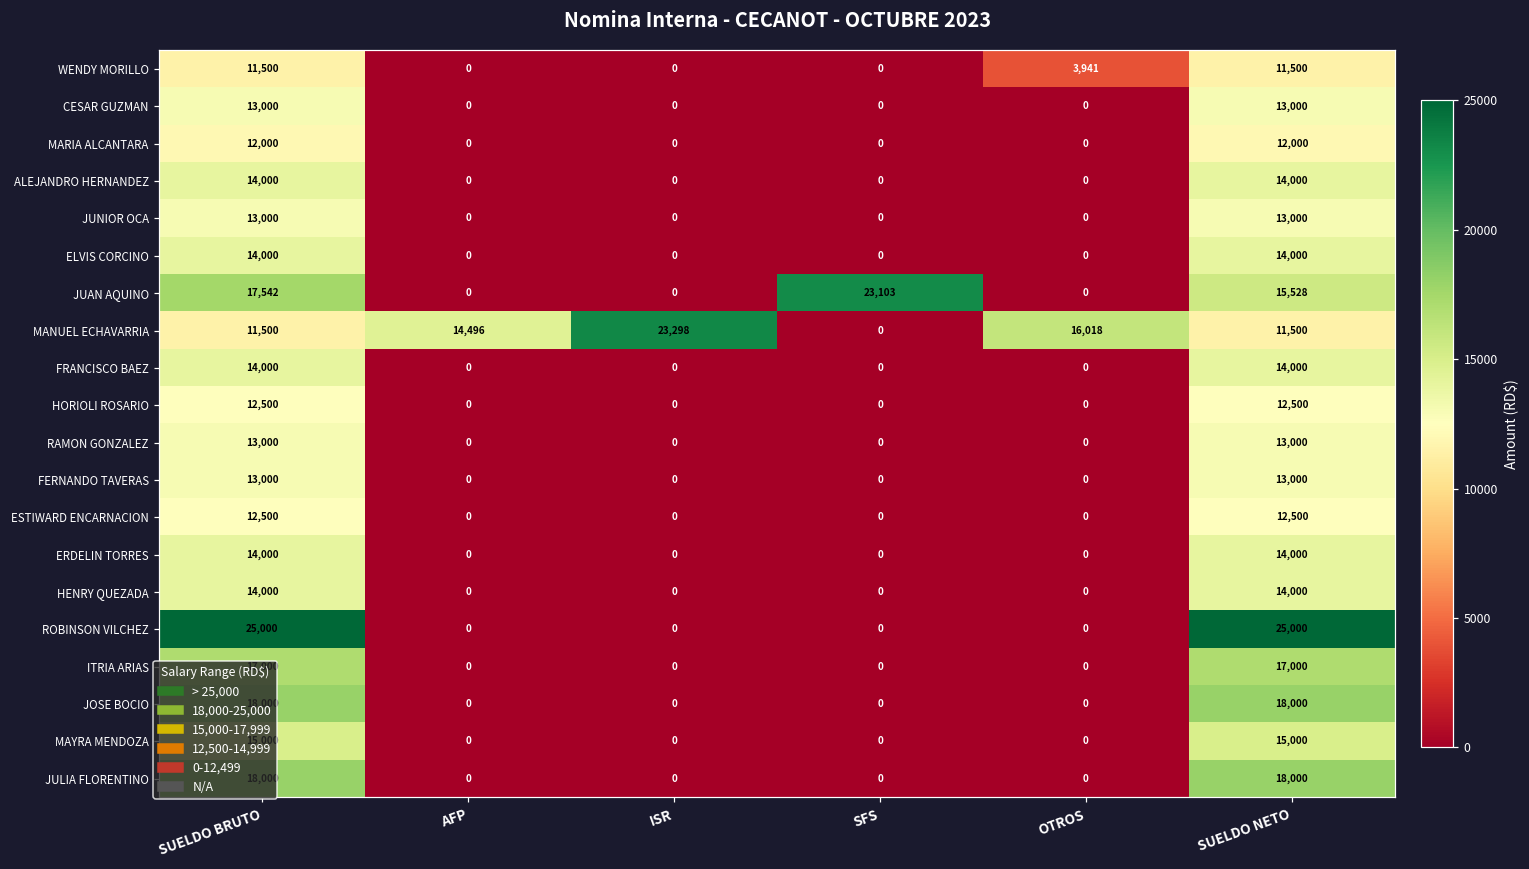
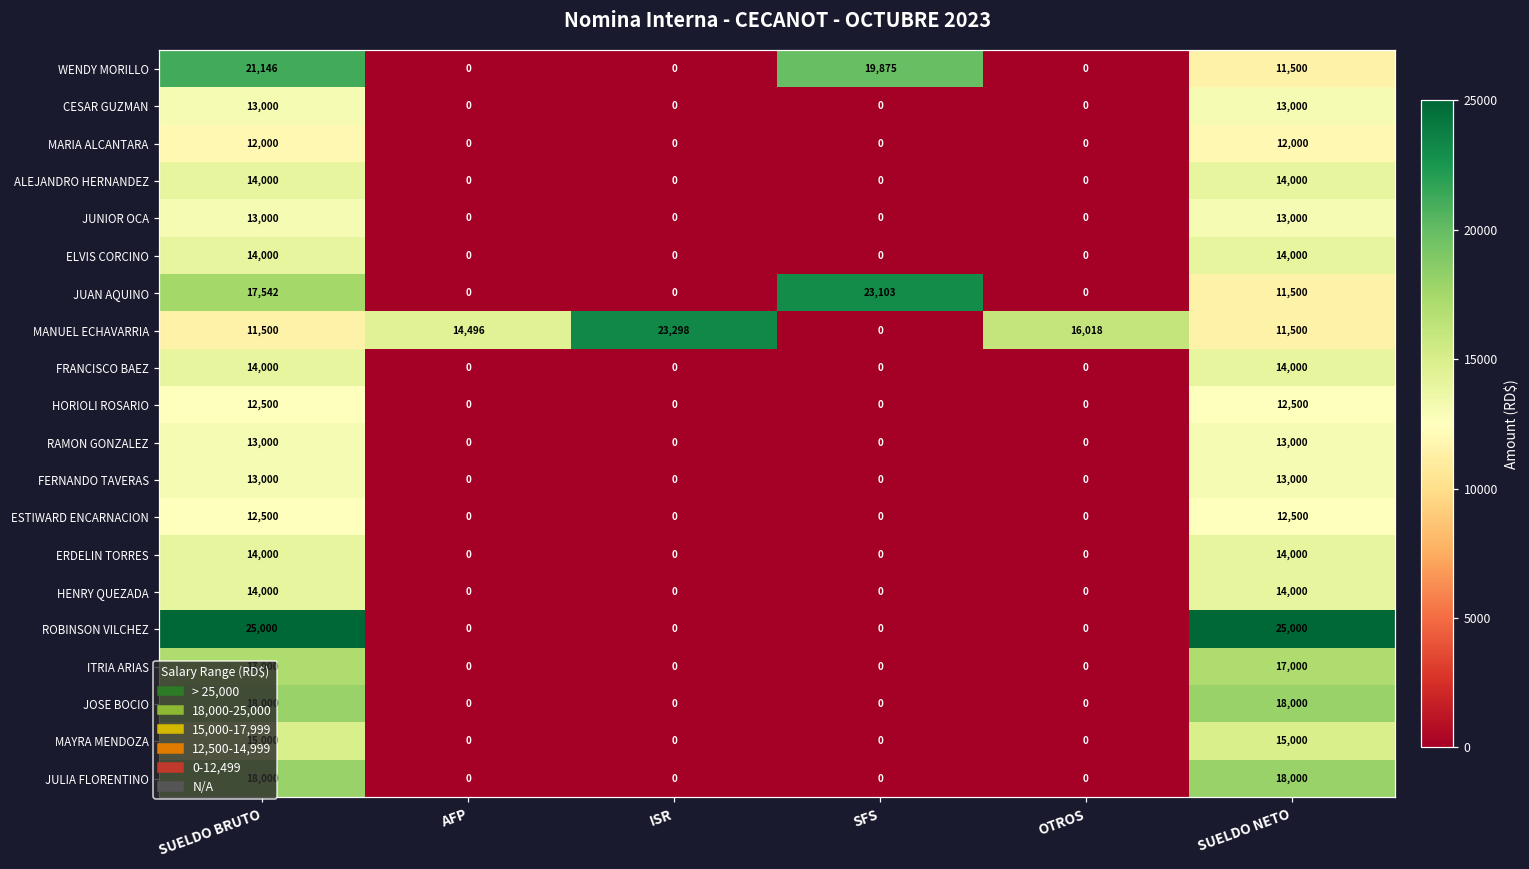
WENDY MORILLO, SUELDO BRUTO: 11,500 -> 21,146
WENDY MORILLO, SFS: 0 -> 19,875
WENDY MORILLO, OTROS: 3,941 -> 0
JUAN AQUINO, SUELDO NETO: 15,528 -> 11,500
